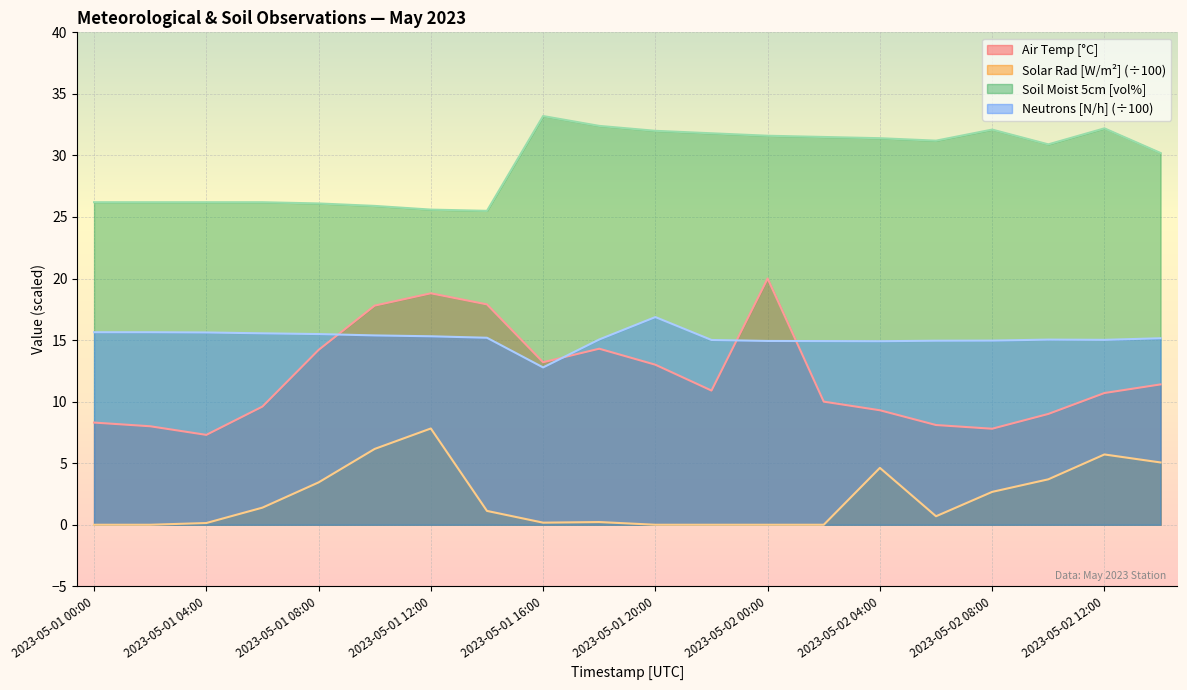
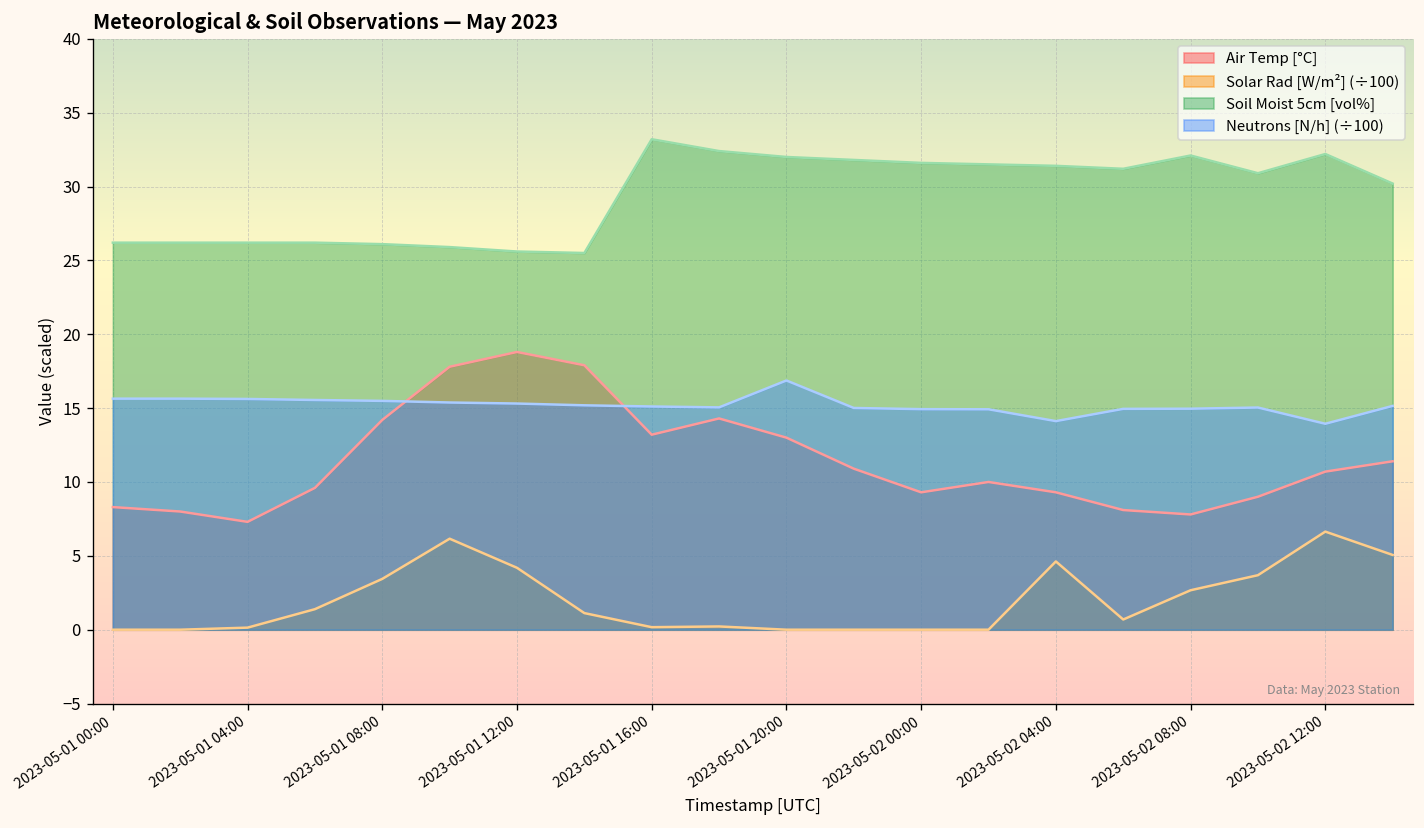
Solar Rad [W/m²] (÷100), 2023-05-01 12:00: 7.8 -> 4.2
Neutrons [N/h] (÷100), 2023-05-01 16:00: 12.8 -> 15.1
Air Temp [°C], 2023-05-02 00:00: 20.0 -> 9.3
Neutrons [N/h] (÷100), 2023-05-02 04:00: 14.9 -> 14.1
Solar Rad [W/m²] (÷100), 2023-05-02 12:00: 5.7 -> 6.6
Neutrons [N/h] (÷100), 2023-05-02 12:00: 15.0 -> 13.9
